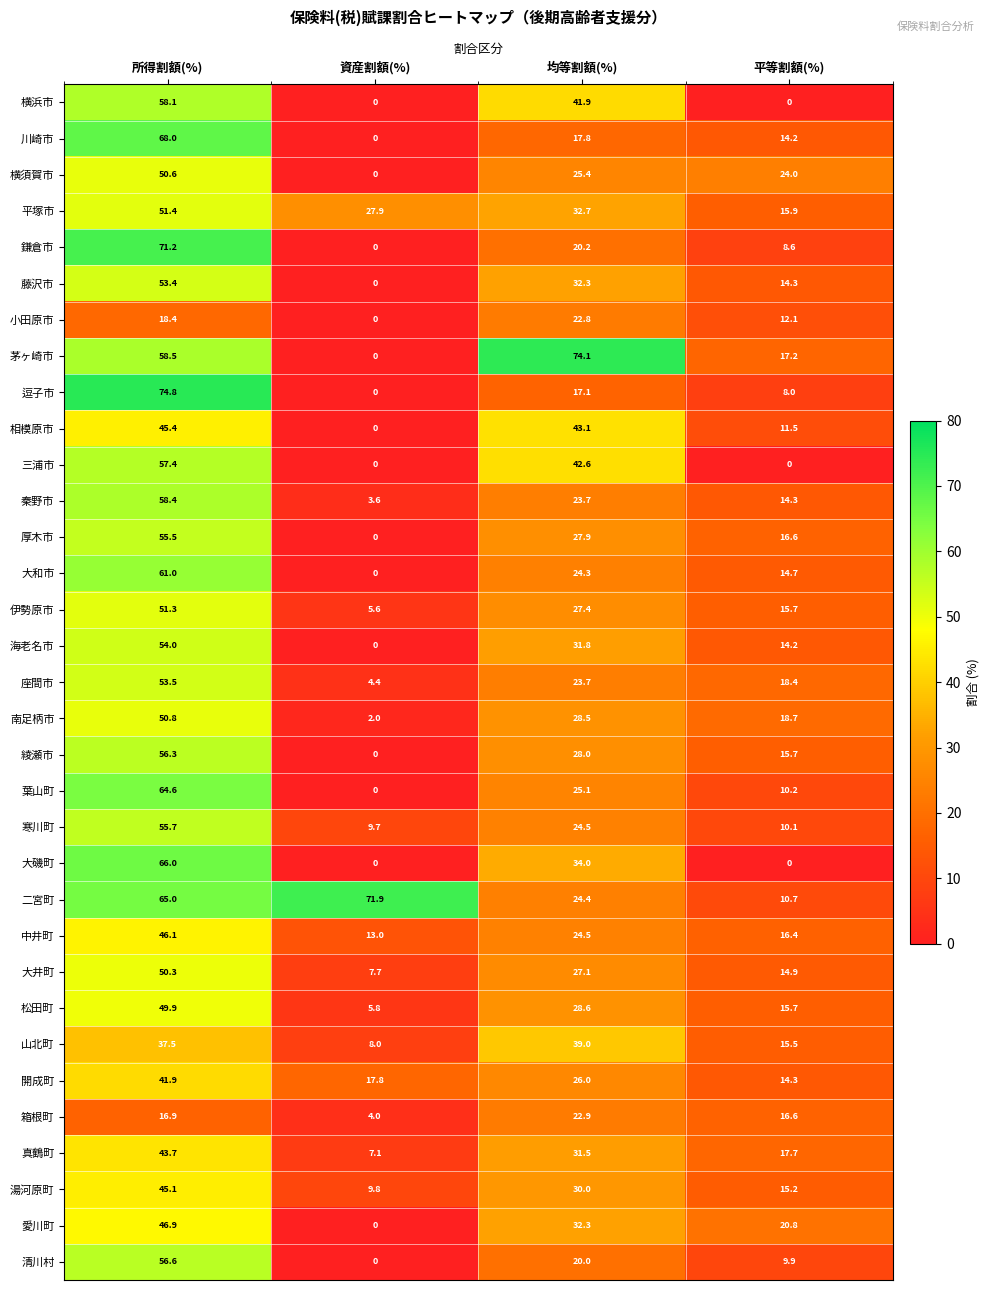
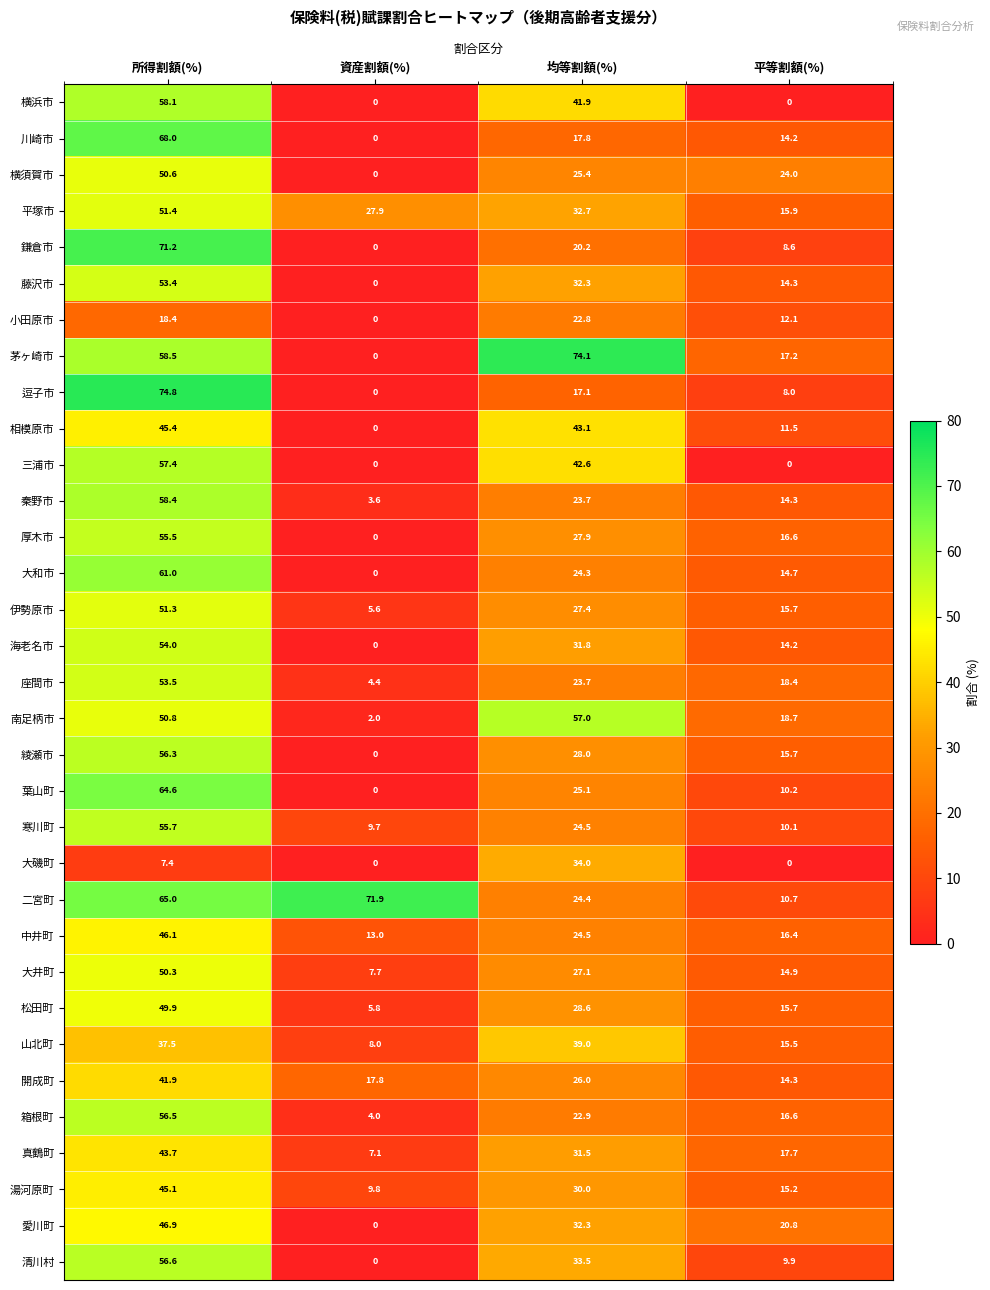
南足柄市, 均等割額(%): 28.5 -> 57.0
大磯町, 所得割額(%): 66.0 -> 7.4
箱根町, 所得割額(%): 16.9 -> 56.5
清川村, 均等割額(%): 20.0 -> 33.5
